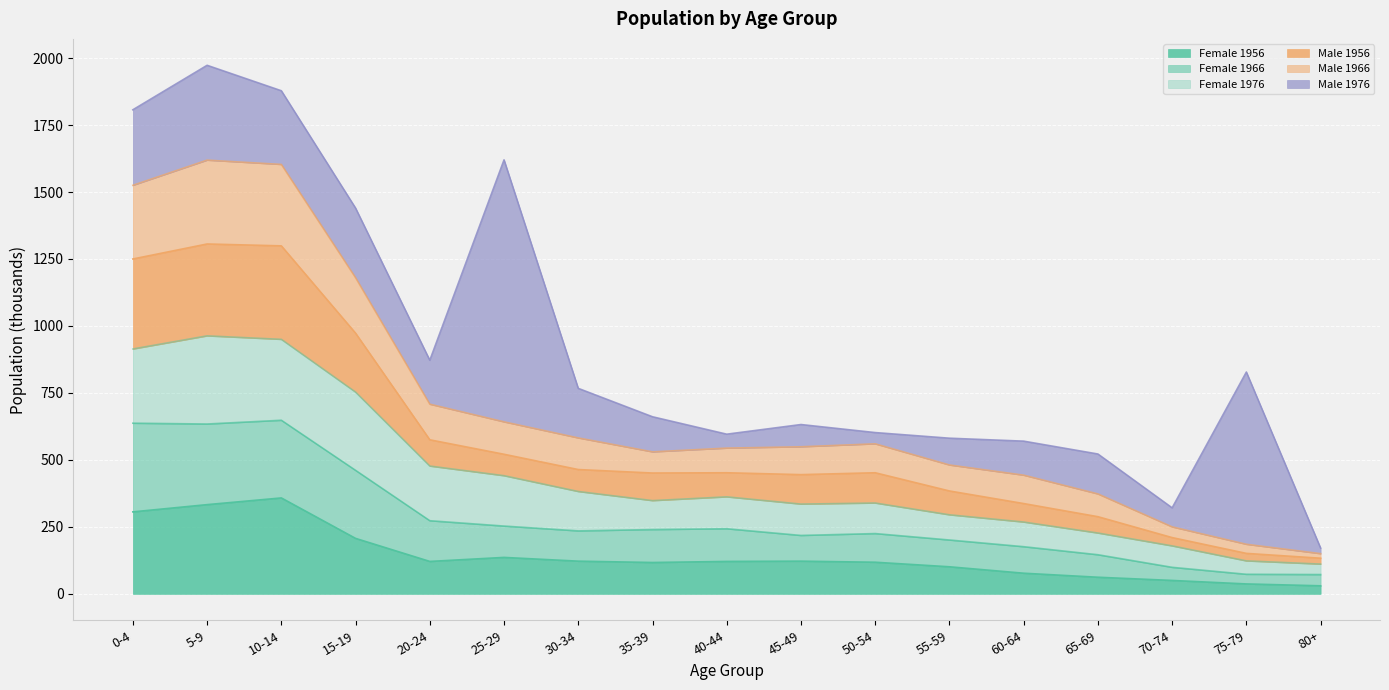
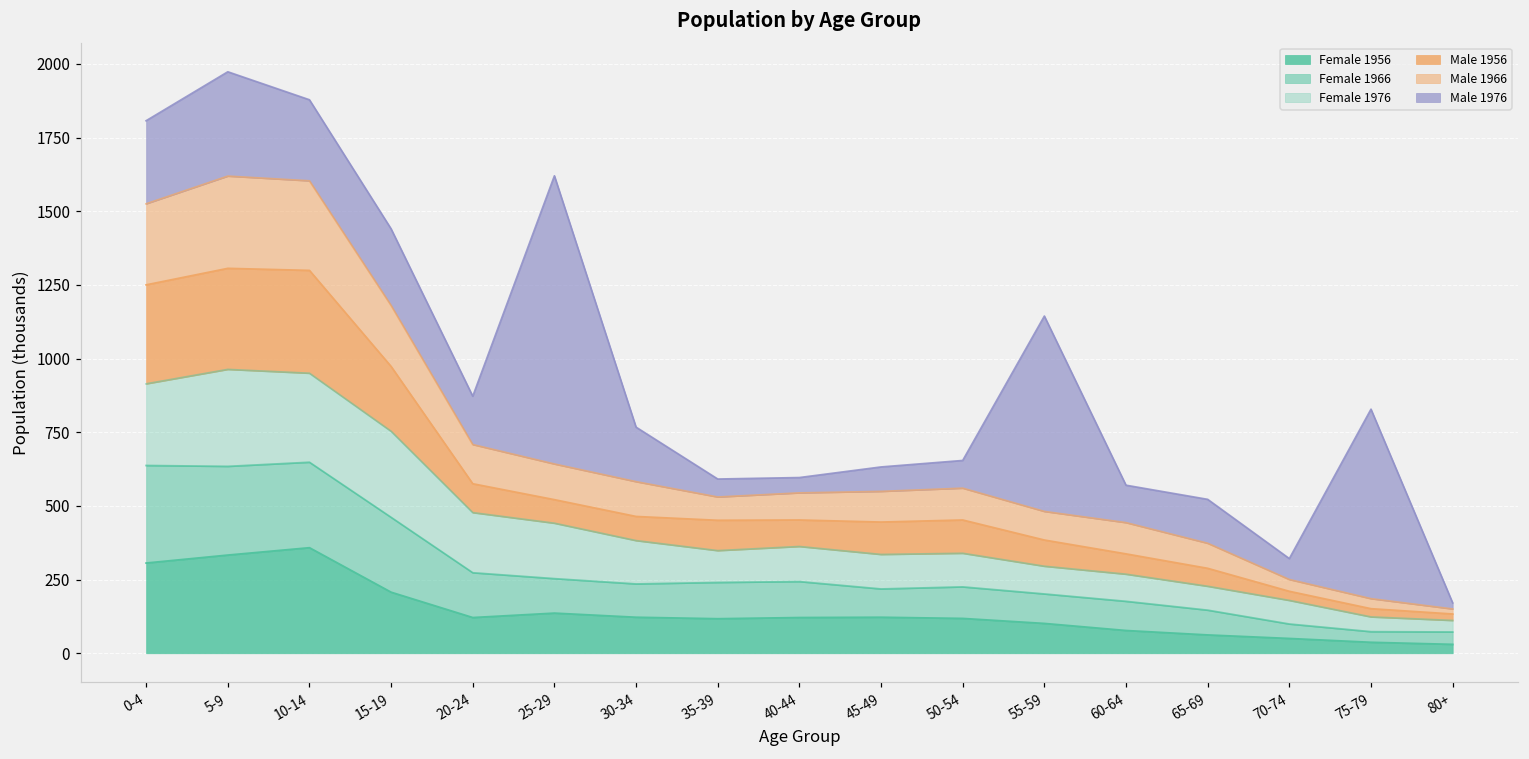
Male 1976, 35-39: 130 -> 60
Male 1976, 50-54: 40 -> 90
Male 1976, 55-59: 100 -> 660
